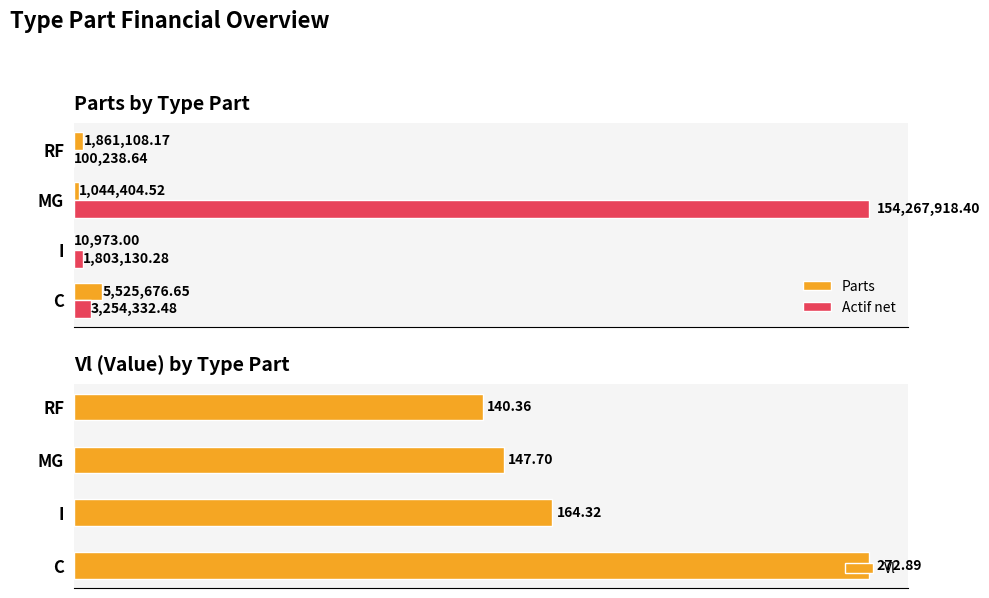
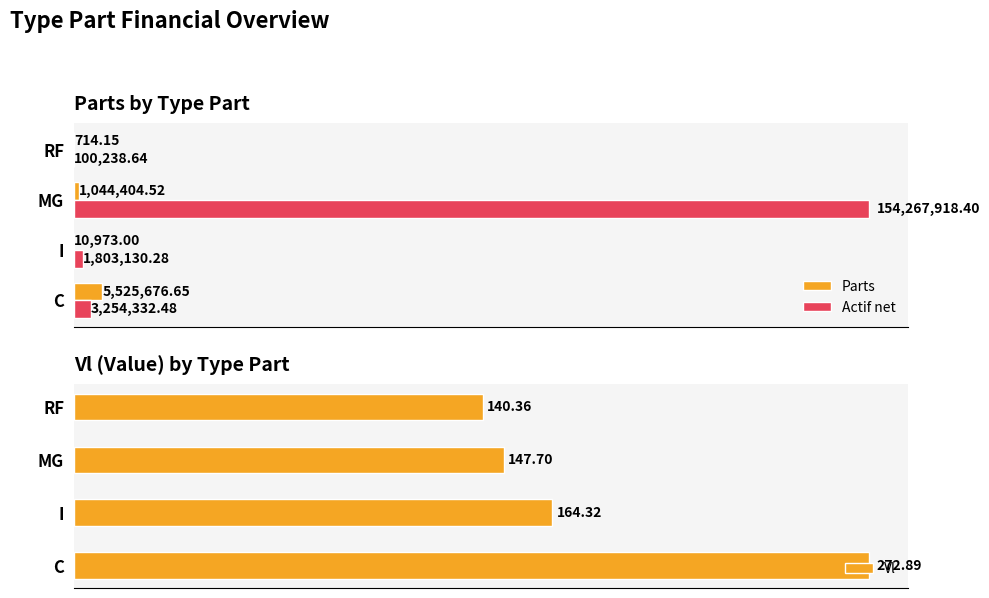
Parts by Type Part, Parts, RF: 1,861,108.17 -> 714.15
